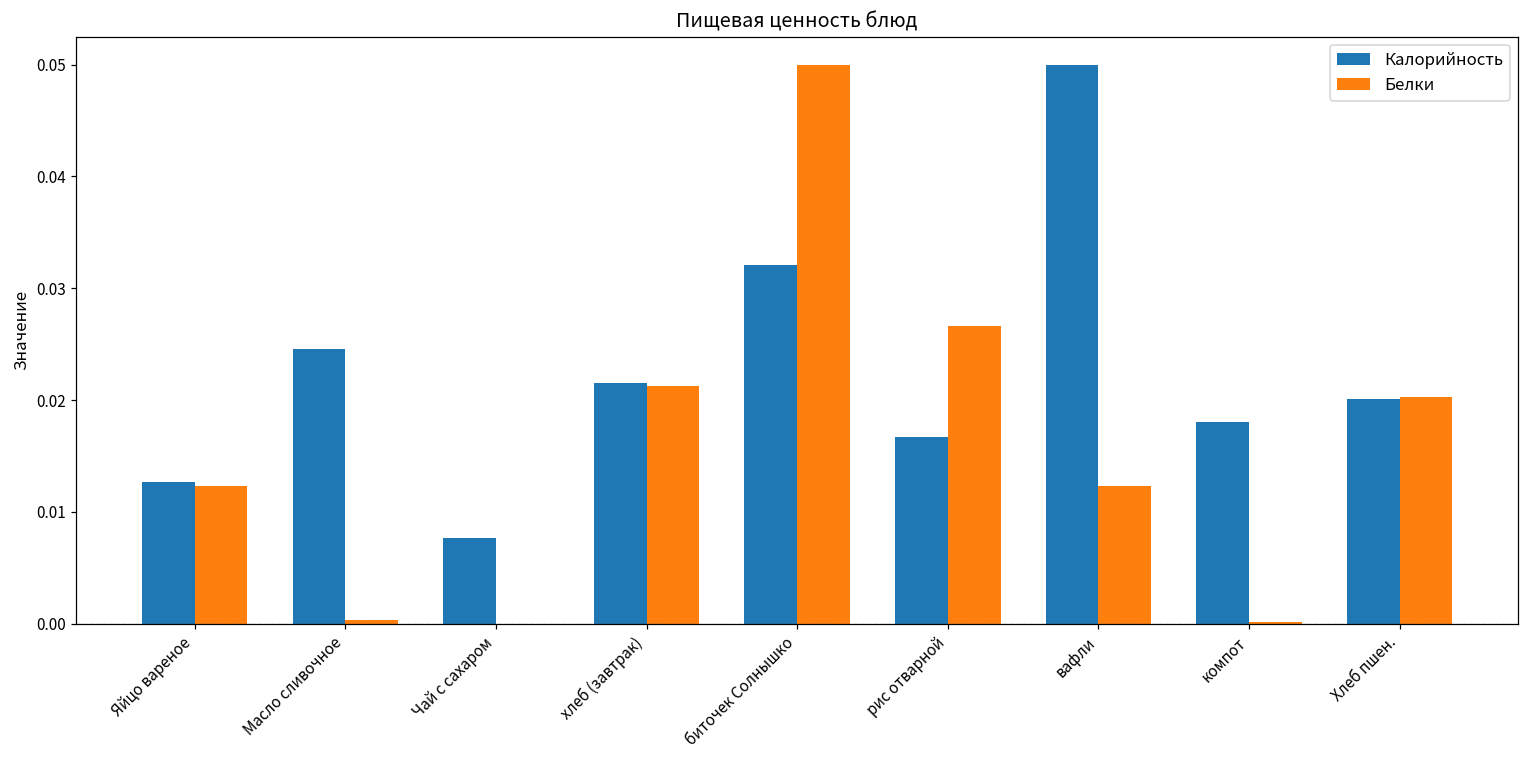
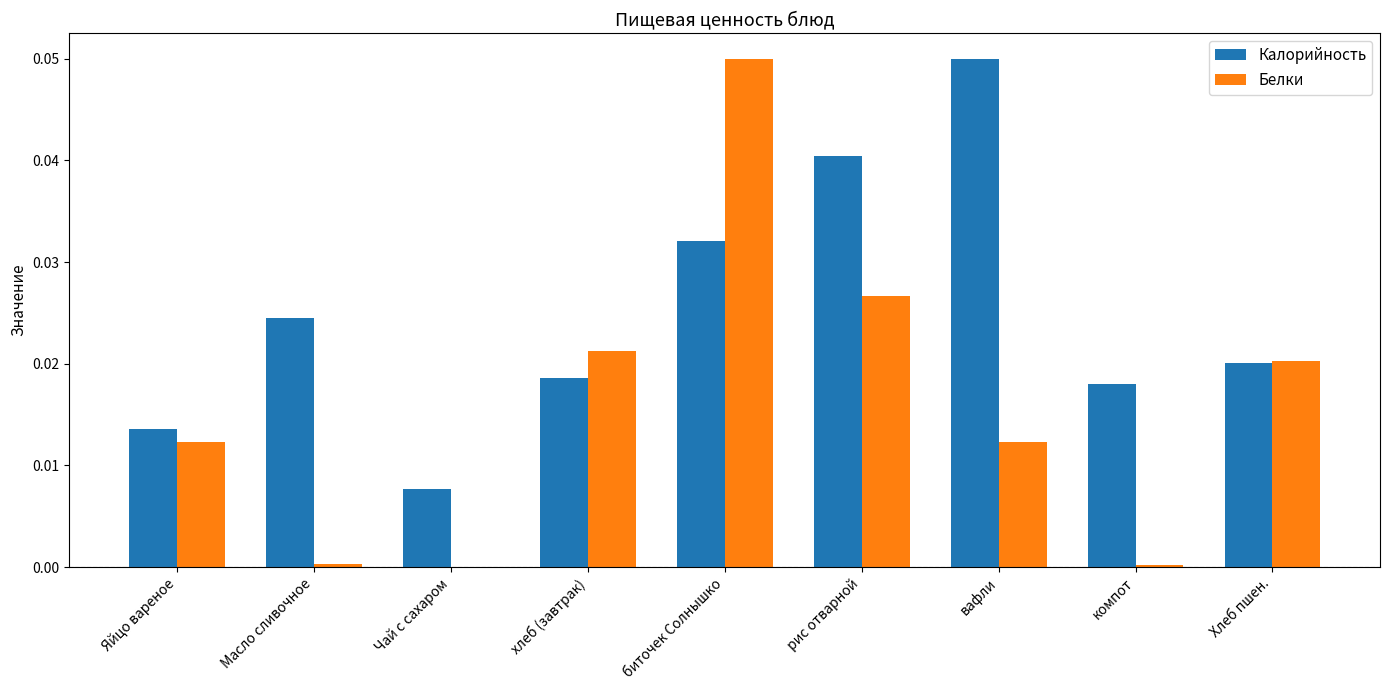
Калорийность, Яйцо вареное: 0.0126 -> 0.0136
Калорийность, хлеб (завтрак): 0.0215 -> 0.0185
Калорийность, рис отварной: 0.0167 -> 0.0404
